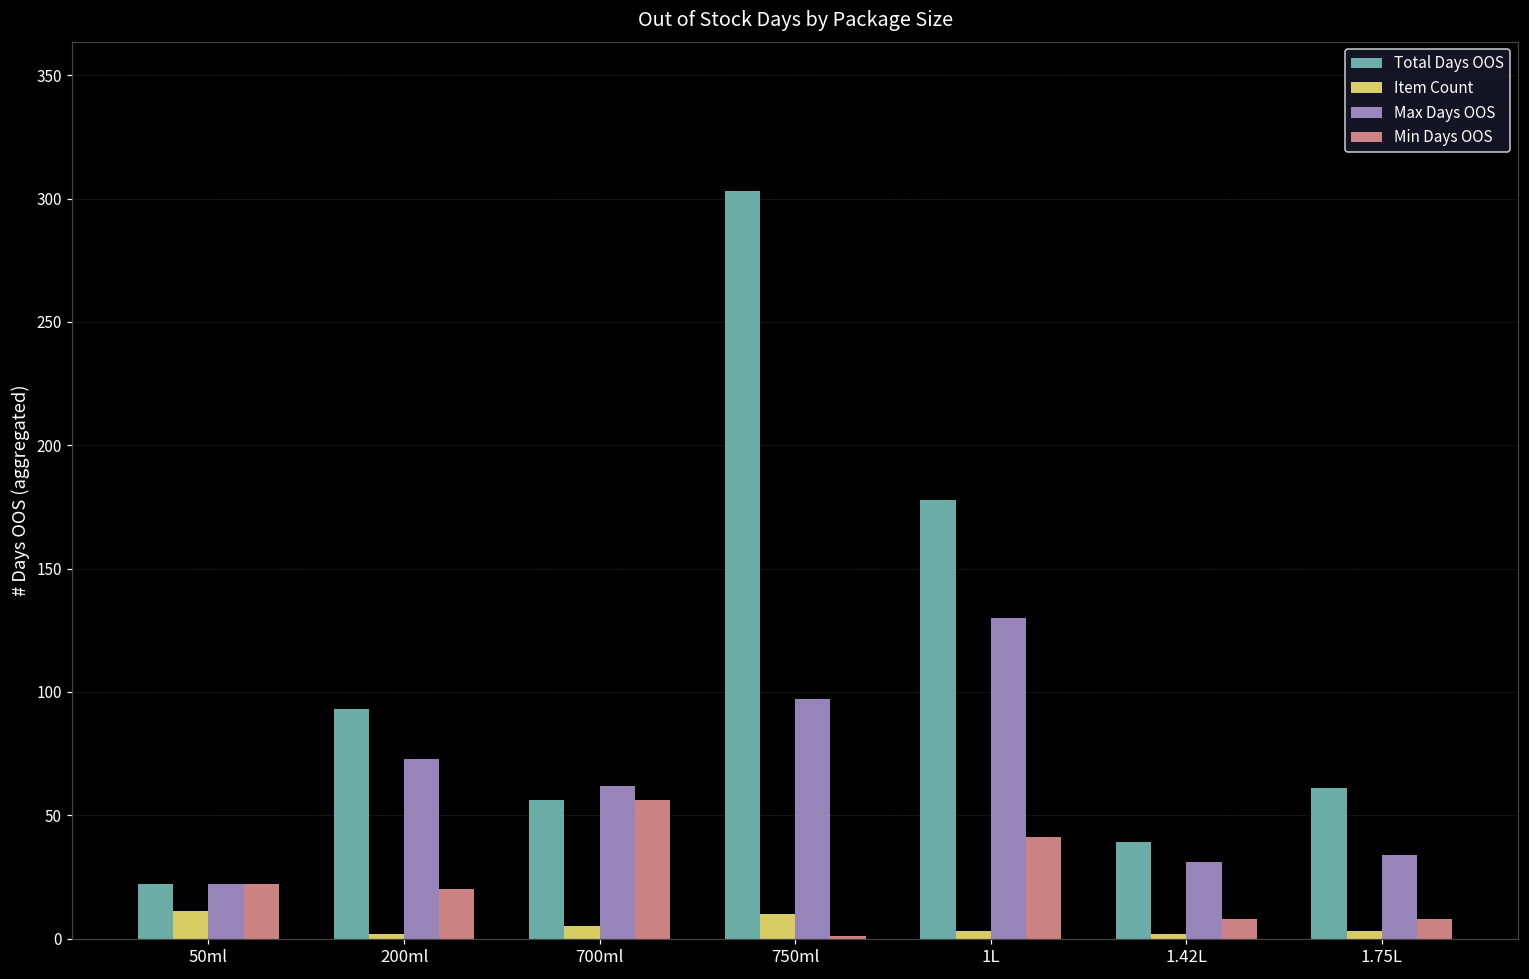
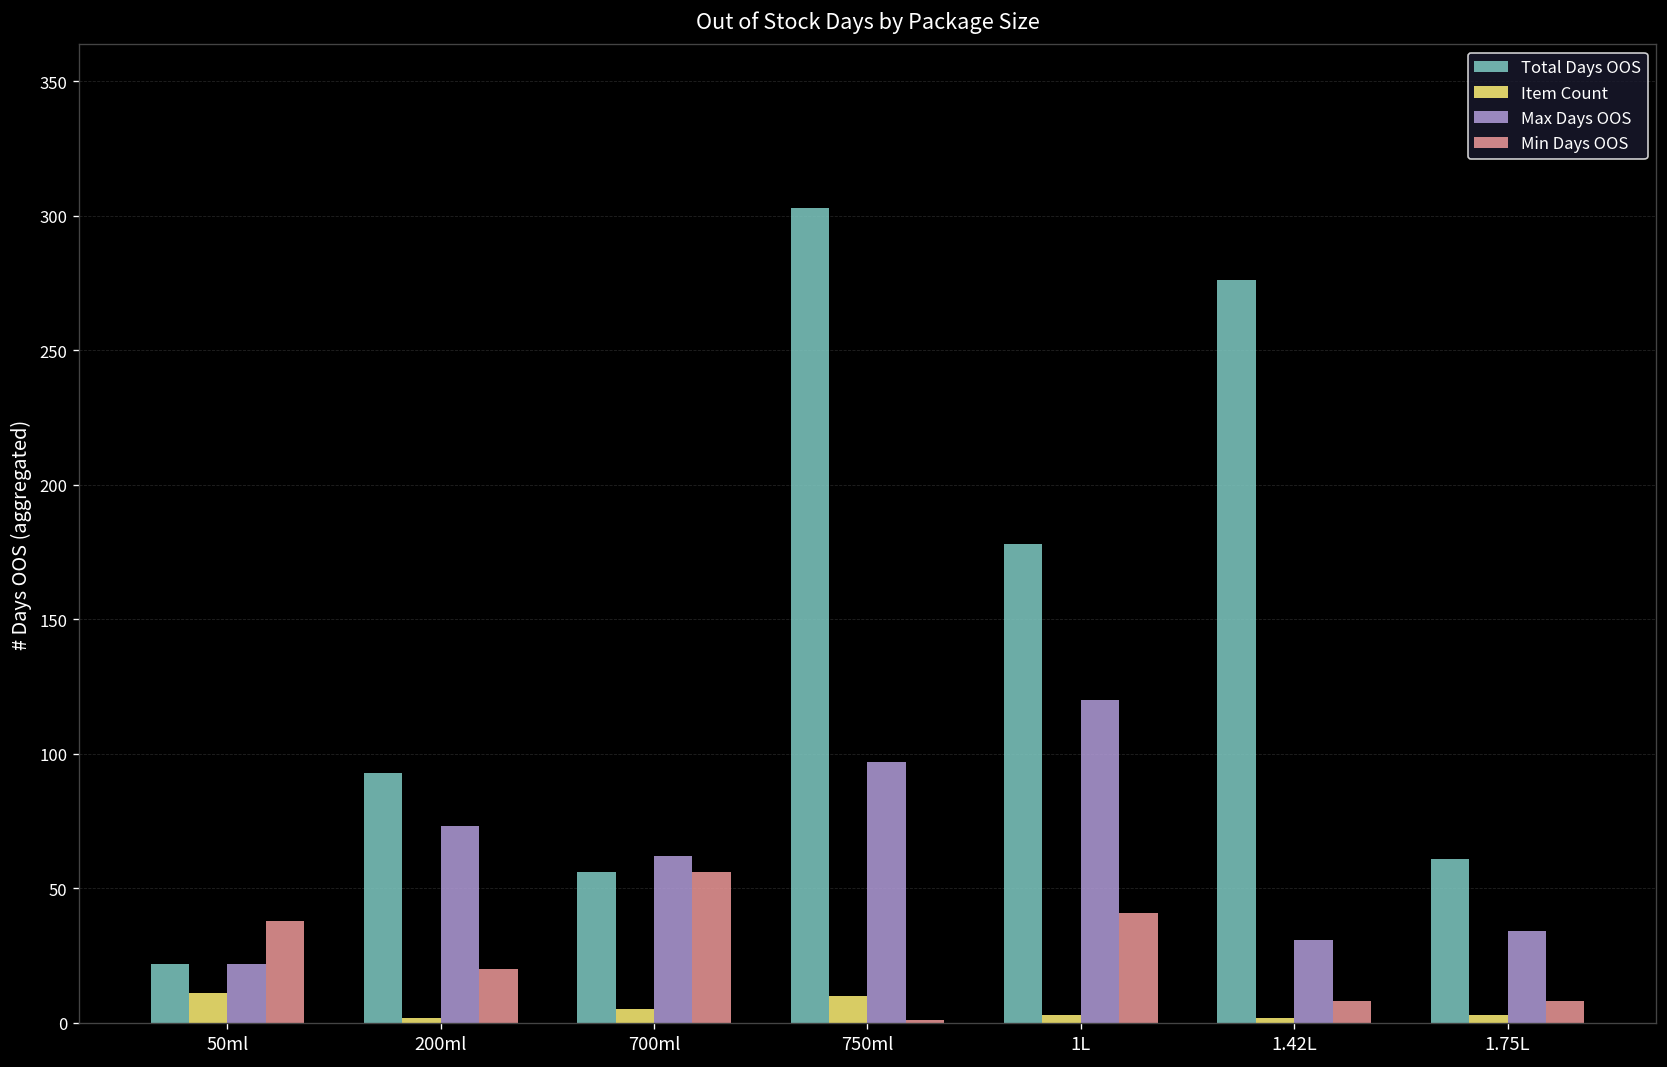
Min Days OOS, 50ml: 22 -> 38
Max Days OOS, 1L: 130 -> 120
Total Days OOS, 1.42L: 39 -> 276
